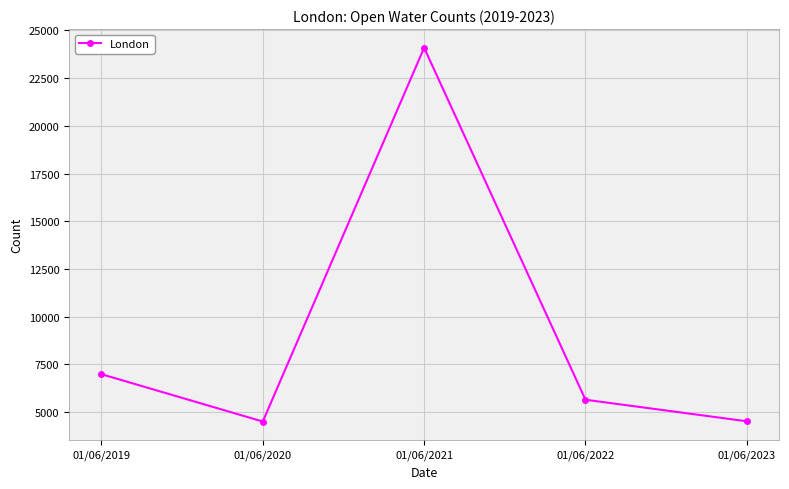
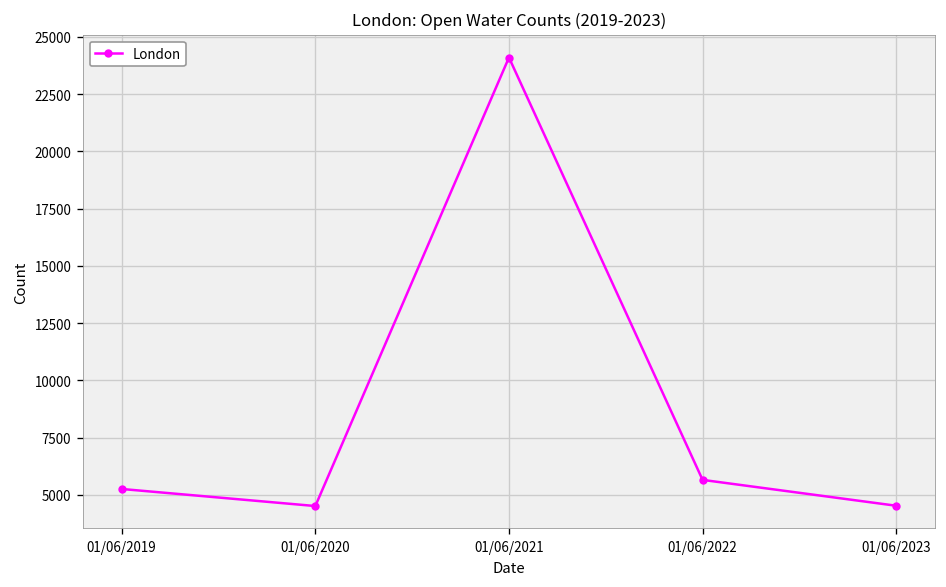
01/06/2019: 7000 -> 5300
